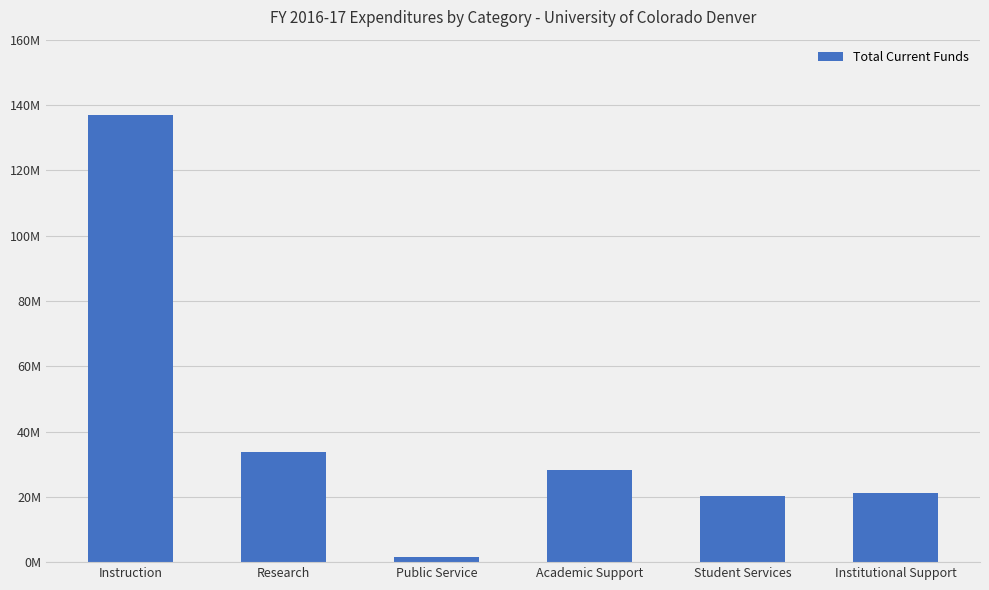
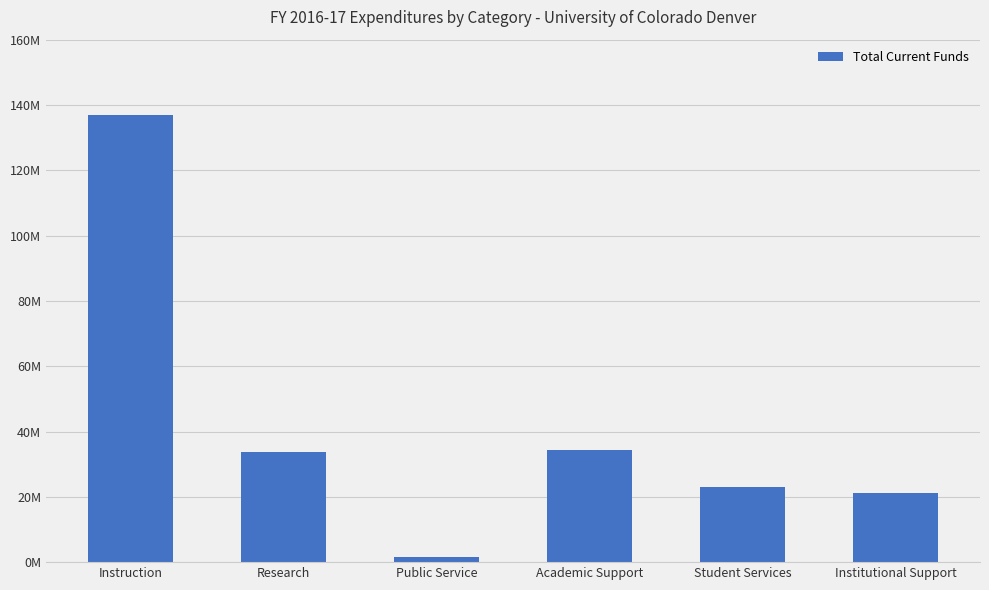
Academic Support: 28000000 -> 34000000
Student Services: 20000000 -> 23000000
